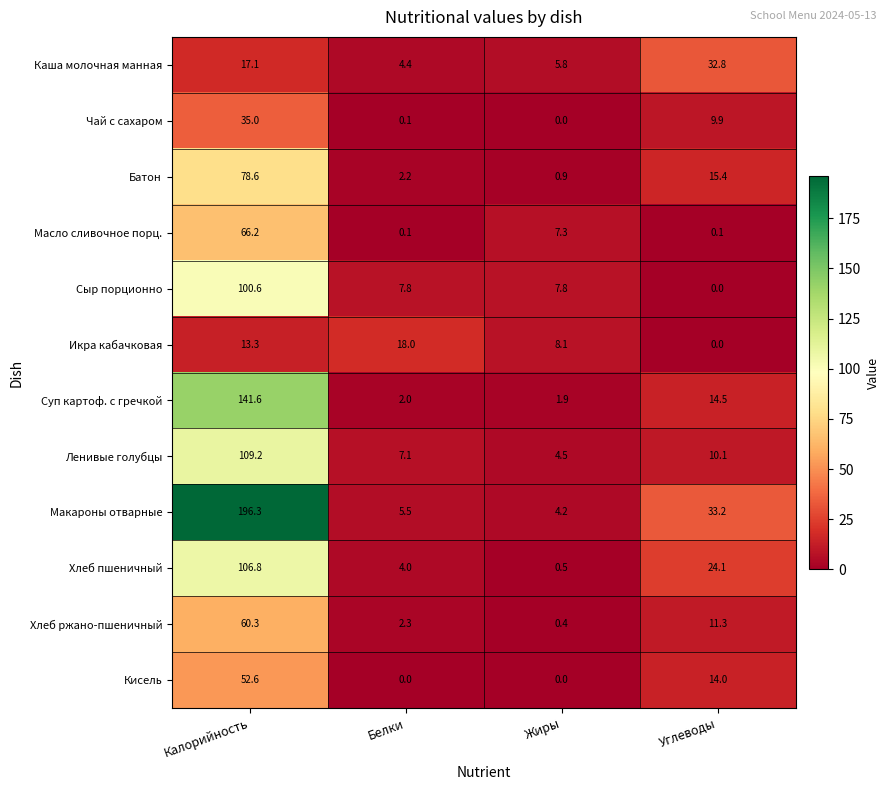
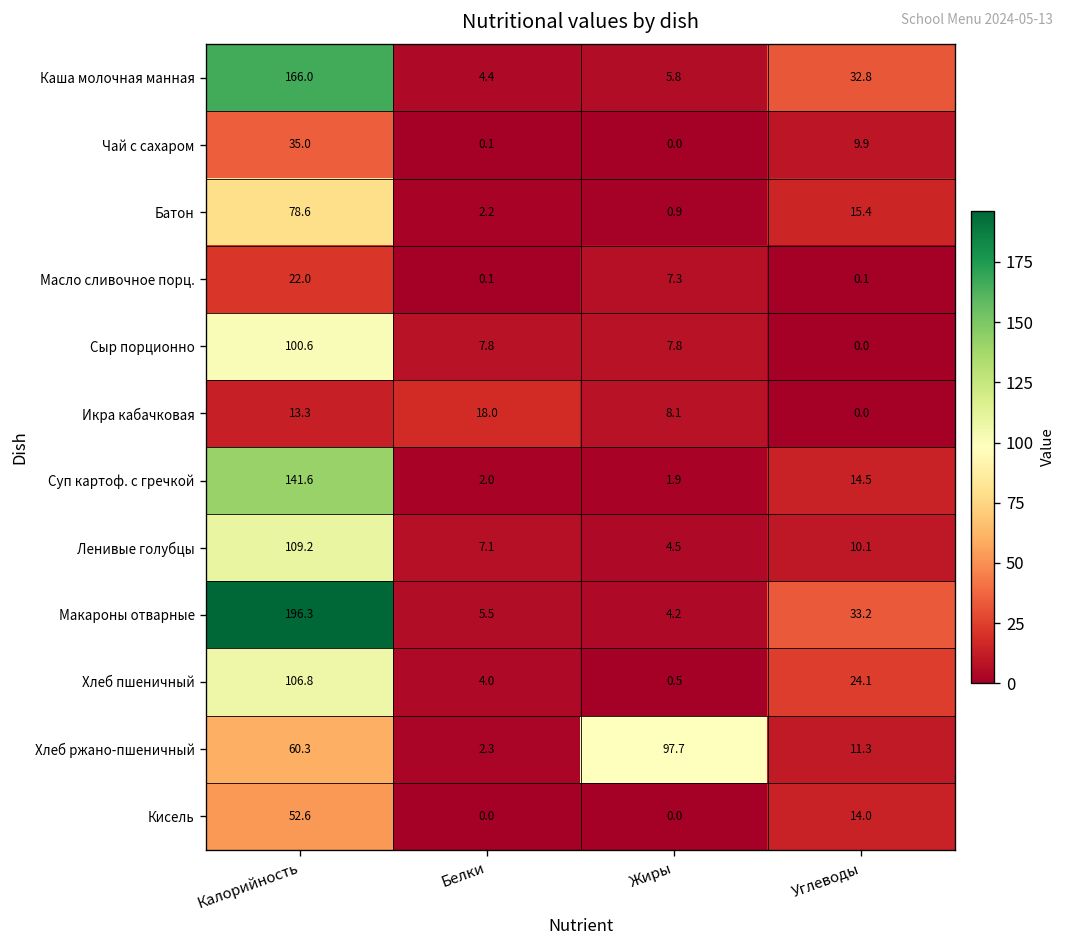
Каша молочная манная, Калорийность: 17.1 -> 166.0
Масло сливочное порц., Калорийность: 66.2 -> 22.0
Хлеб ржано-пшеничный, Жиры: 0.4 -> 97.7
